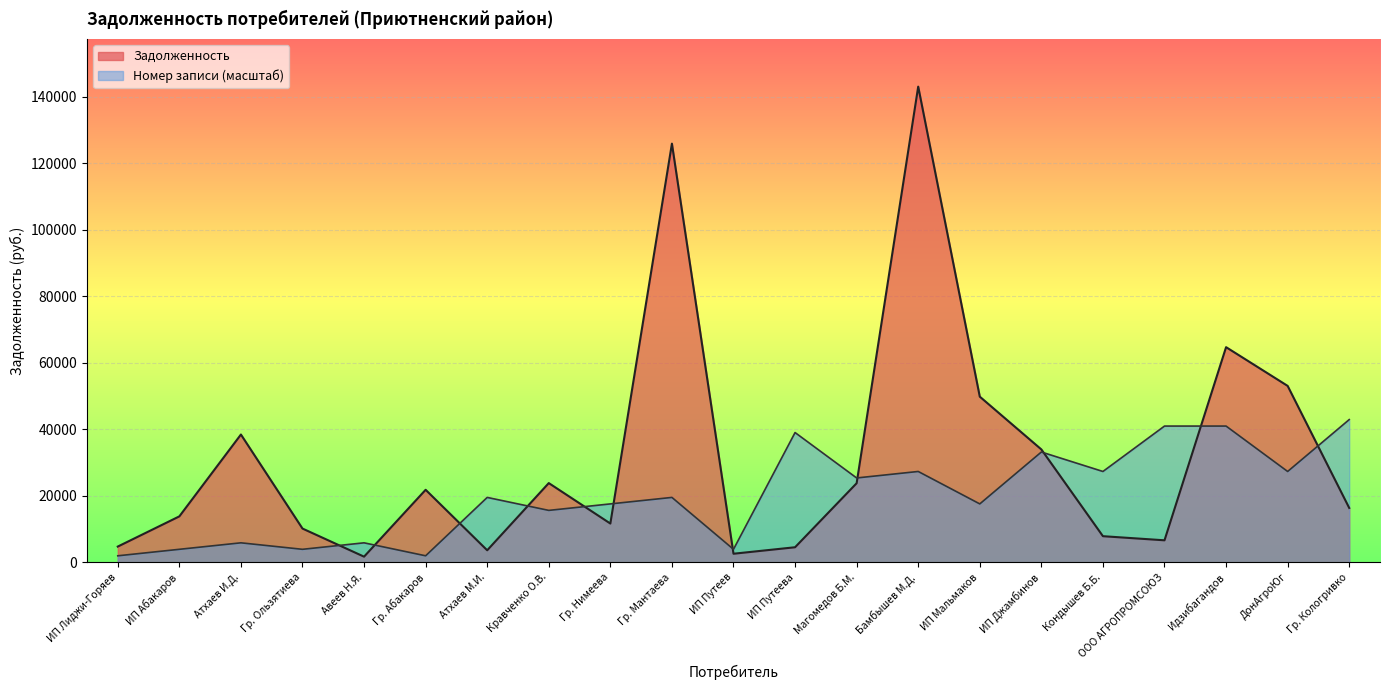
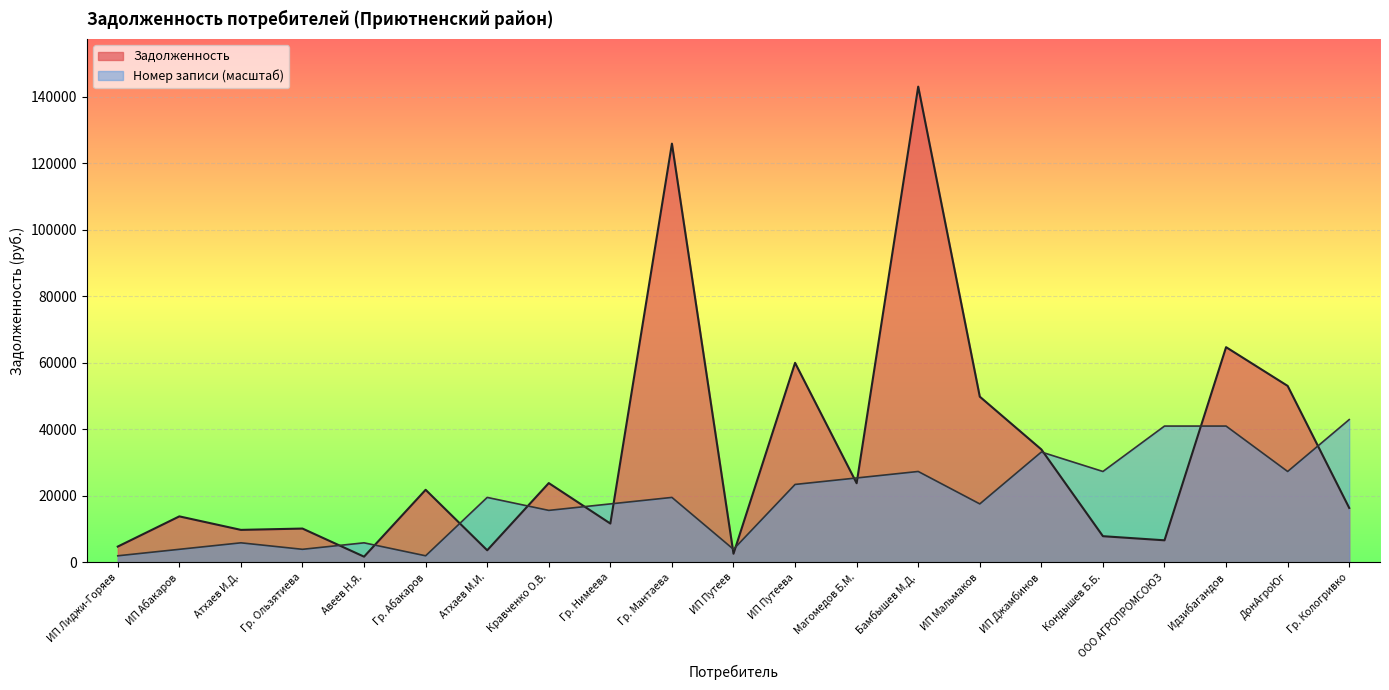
Задолженность, Атхаев И.Д.: 38000 -> 10000
Задолженность, ИП Путеева: 5000 -> 60000
Номер записи (масштаб), ИП Путеева: 39000 -> 23000
